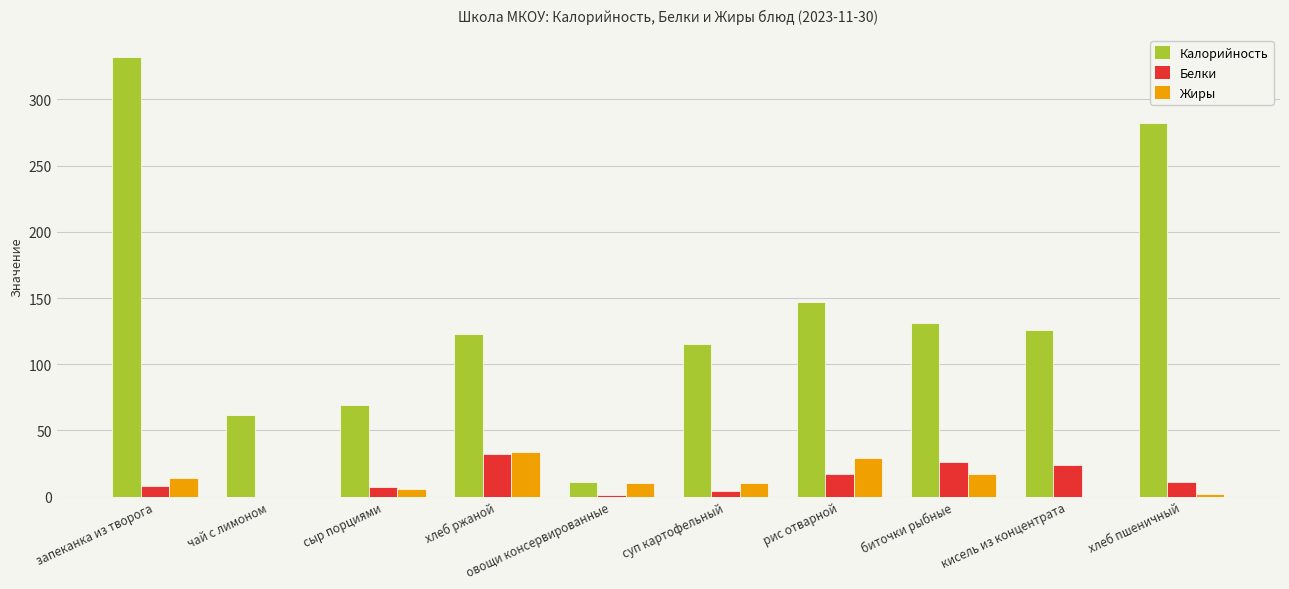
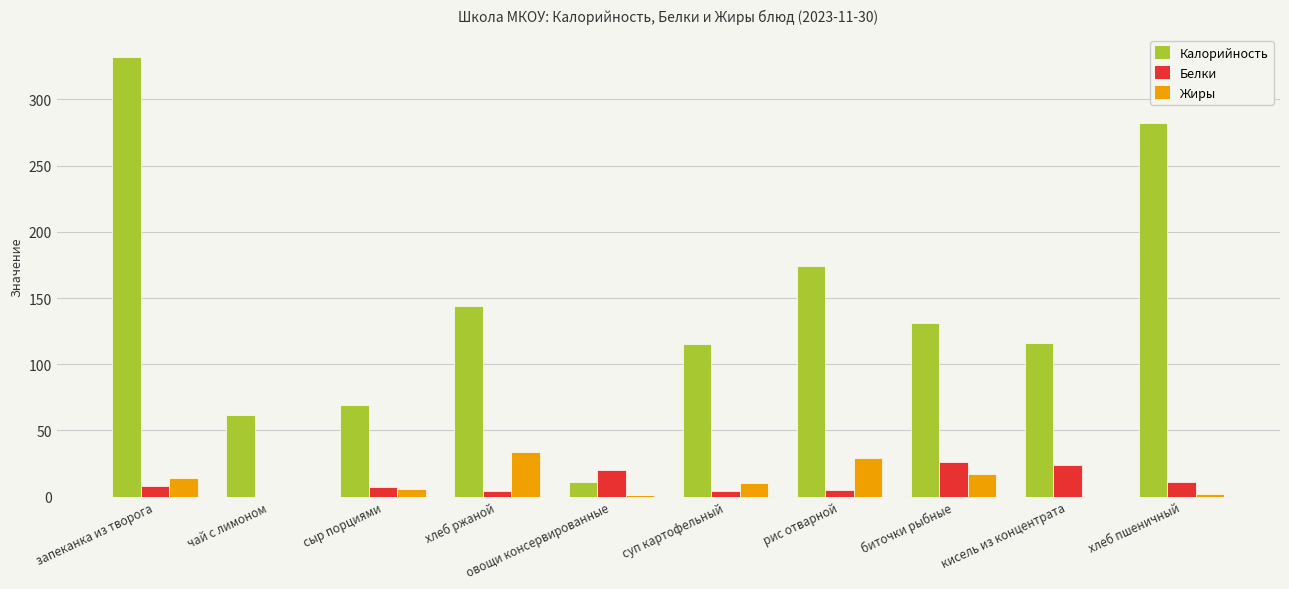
Калорийность, хлеб ржаной: 123 -> 144
Белки, хлеб ржаной: 32 -> 4
Белки, овощи консервированные: 1 -> 20
Жиры, овощи консервированные: 10 -> 1
Калорийность, рис отварной: 147 -> 174
Белки, рис отварной: 17 -> 5
Калорийность, кисель из концентрата: 126 -> 116
